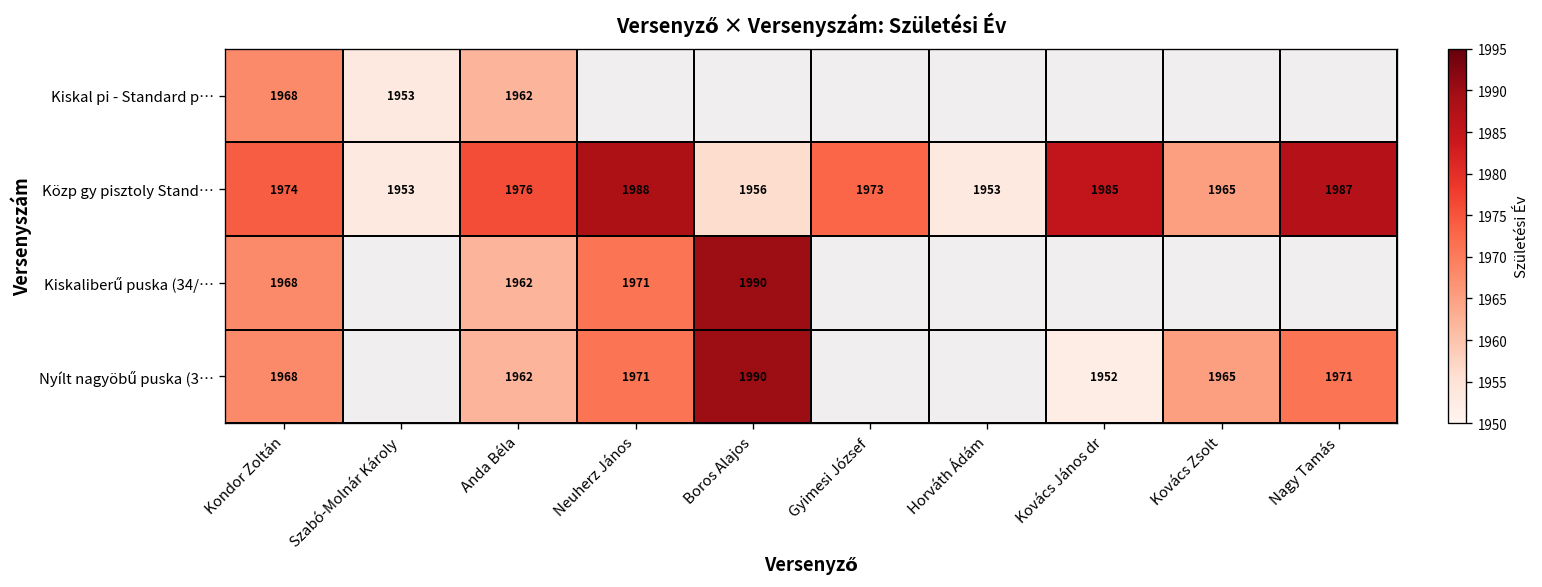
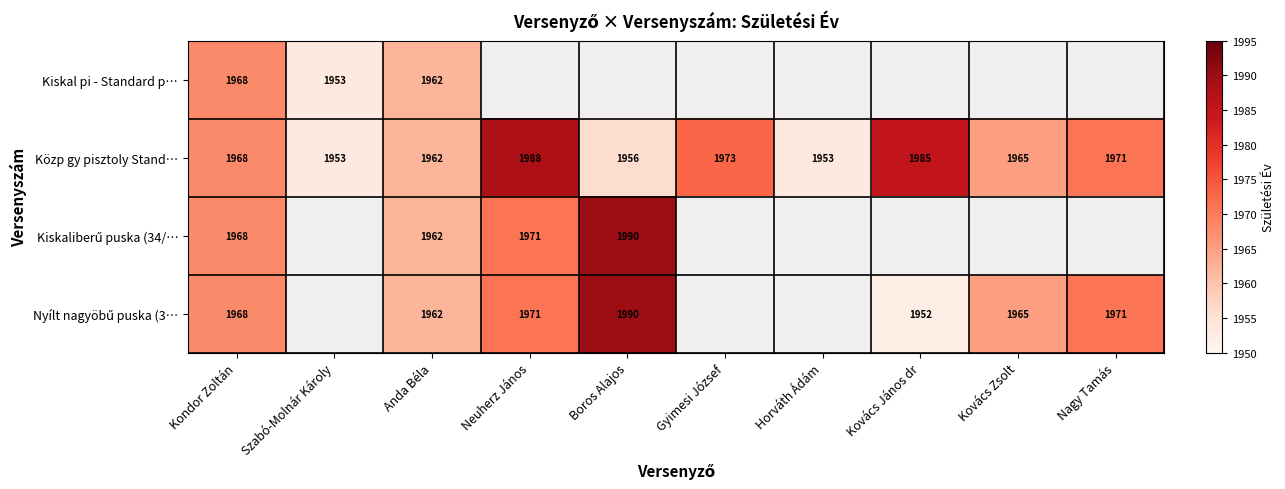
Közp gy pisztoly Stand…, Kondor Zoltán: 1974 -> 1968
Közp gy pisztoly Stand…, Anda Béla: 1976 -> 1962
Közp gy pisztoly Stand…, Nagy Tamás: 1987 -> 1971
